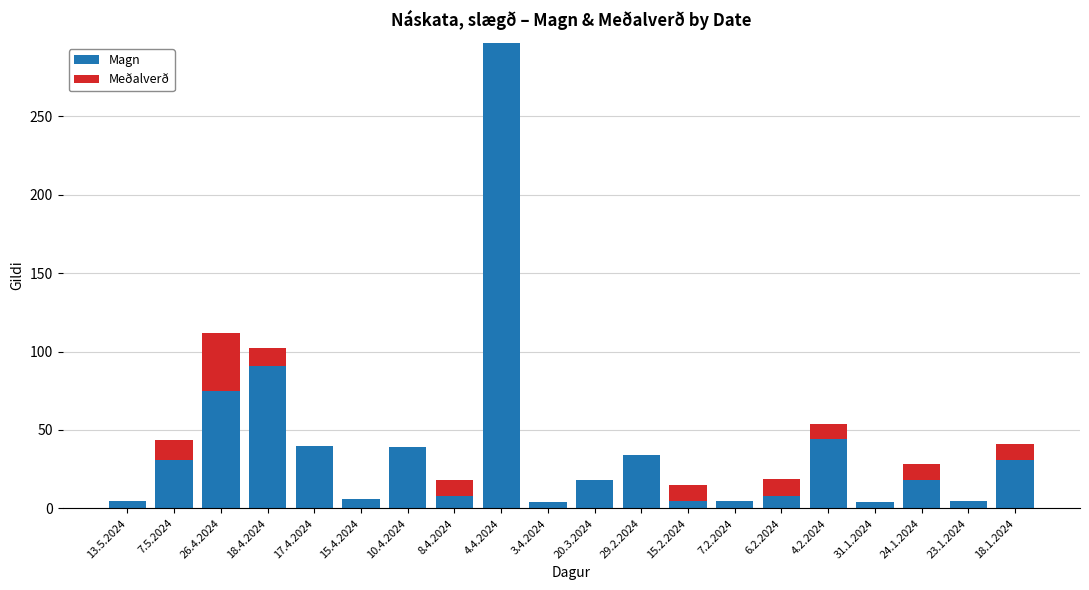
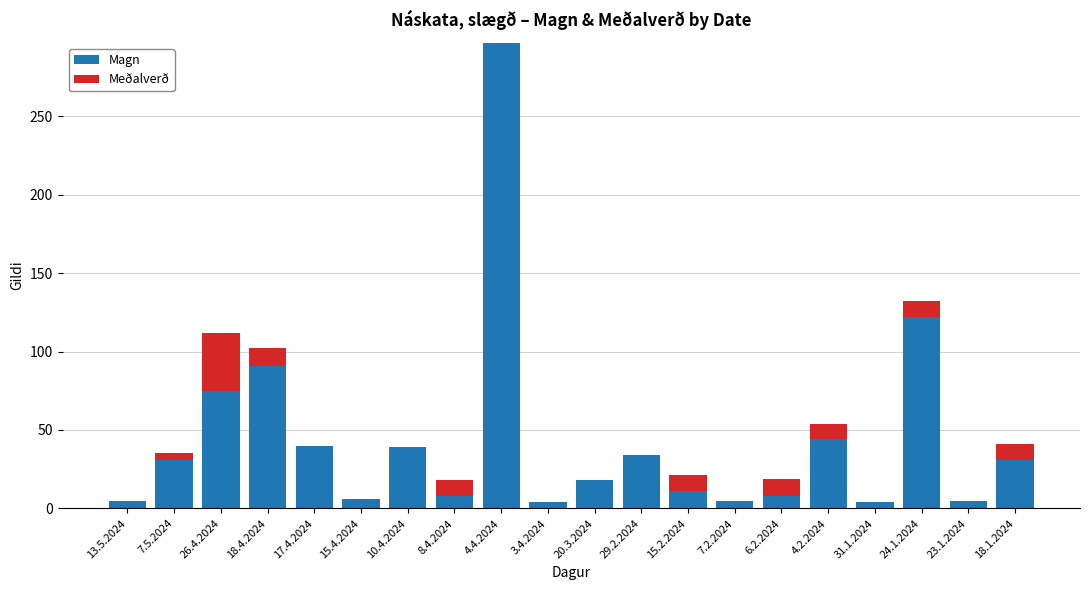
Meðalverð, 7.5.2024: 12 -> 4
Magn, 15.2.2024: 5 -> 11
Magn, 24.1.2024: 18 -> 122
